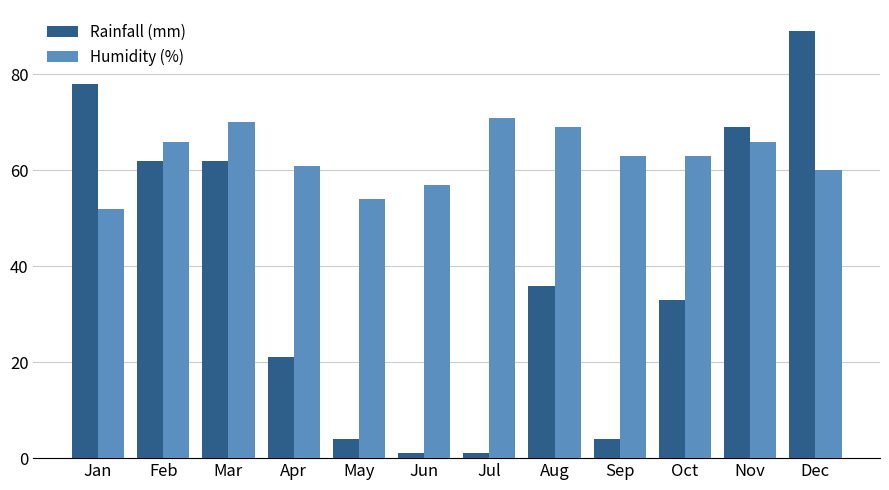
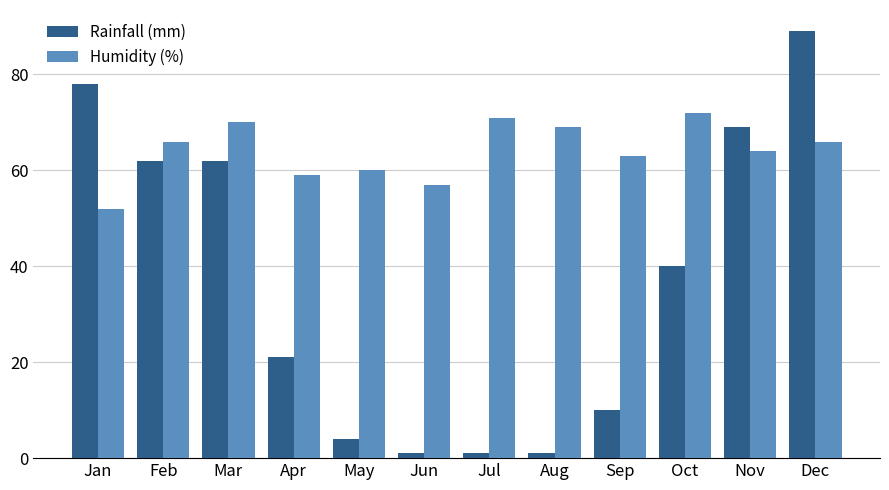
Humidity (%), Apr: 61 -> 59
Humidity (%), May: 54 -> 60
Rainfall (mm), Aug: 36 -> 1
Rainfall (mm), Sep: 4 -> 10
Rainfall (mm), Oct: 33 -> 40
Humidity (%), Oct: 63 -> 72
Humidity (%), Nov: 66 -> 64
Humidity (%), Dec: 60 -> 66
